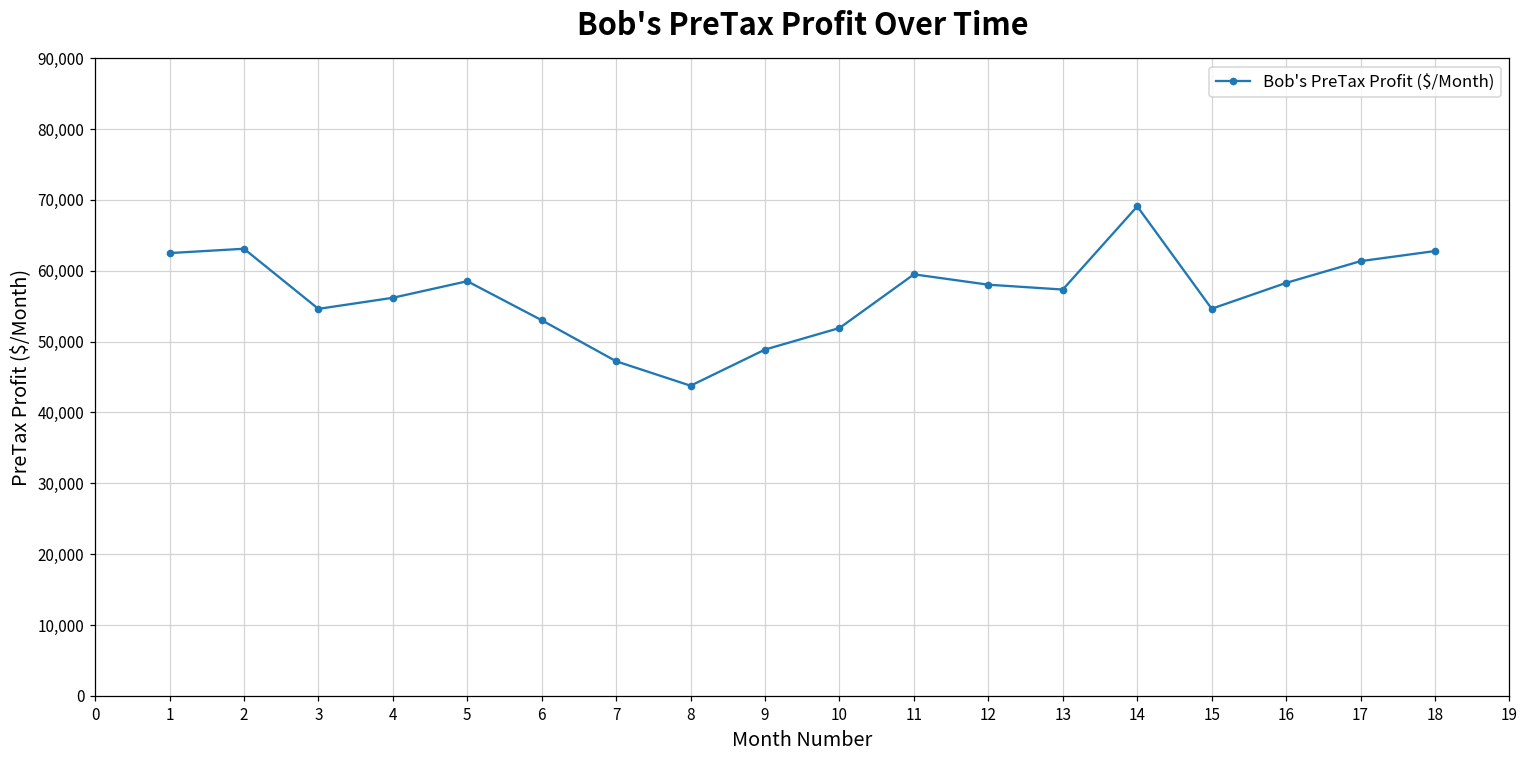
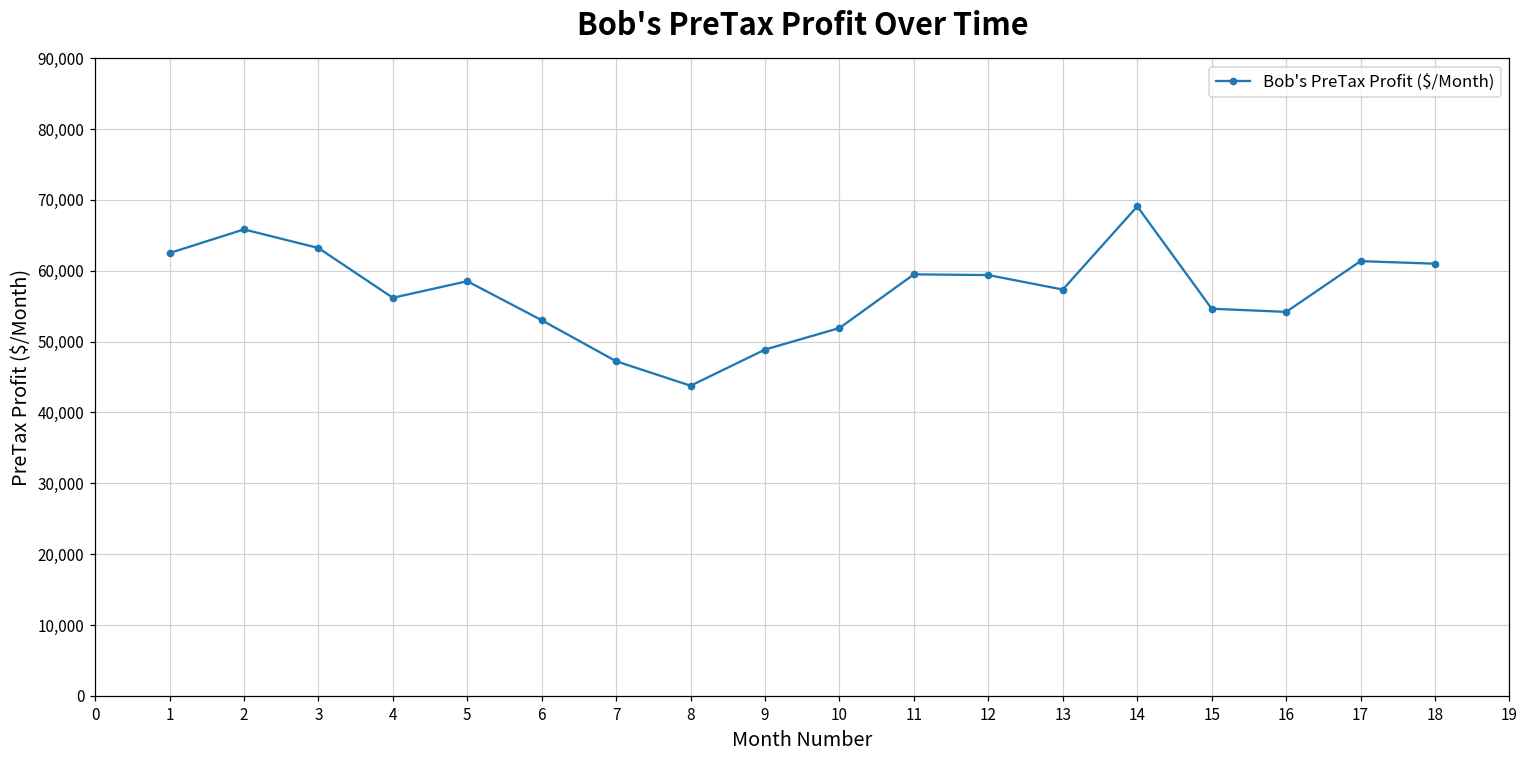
2: 63,000 -> 66,000
3: 55,000 -> 63,000
12: 58,000 -> 59,000
16: 58,000 -> 54,000
18: 63,000 -> 61,000
